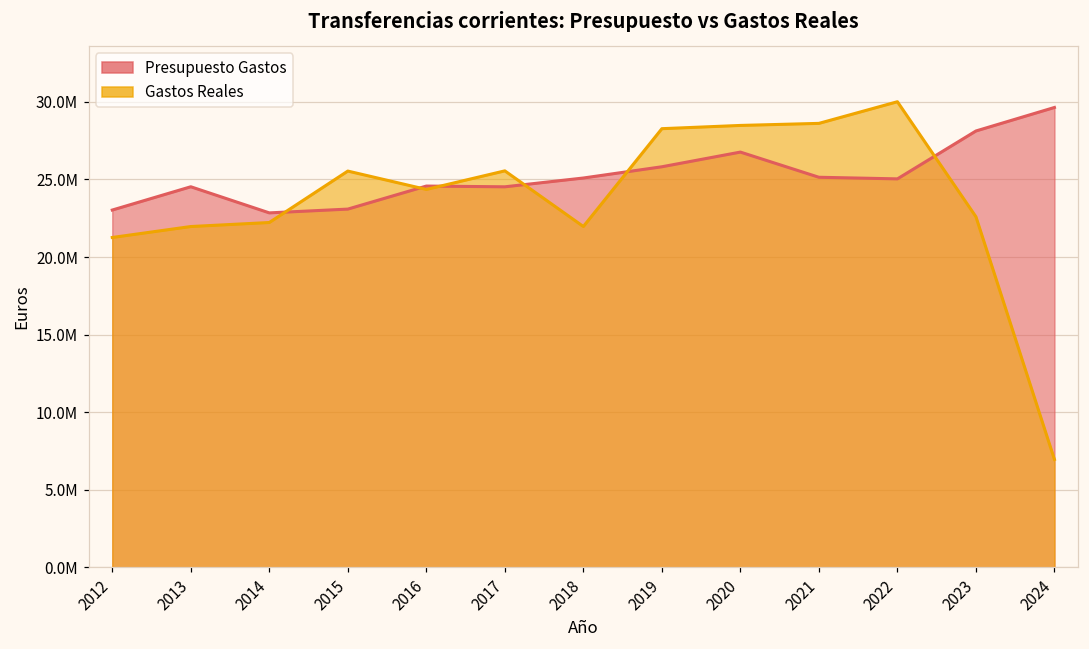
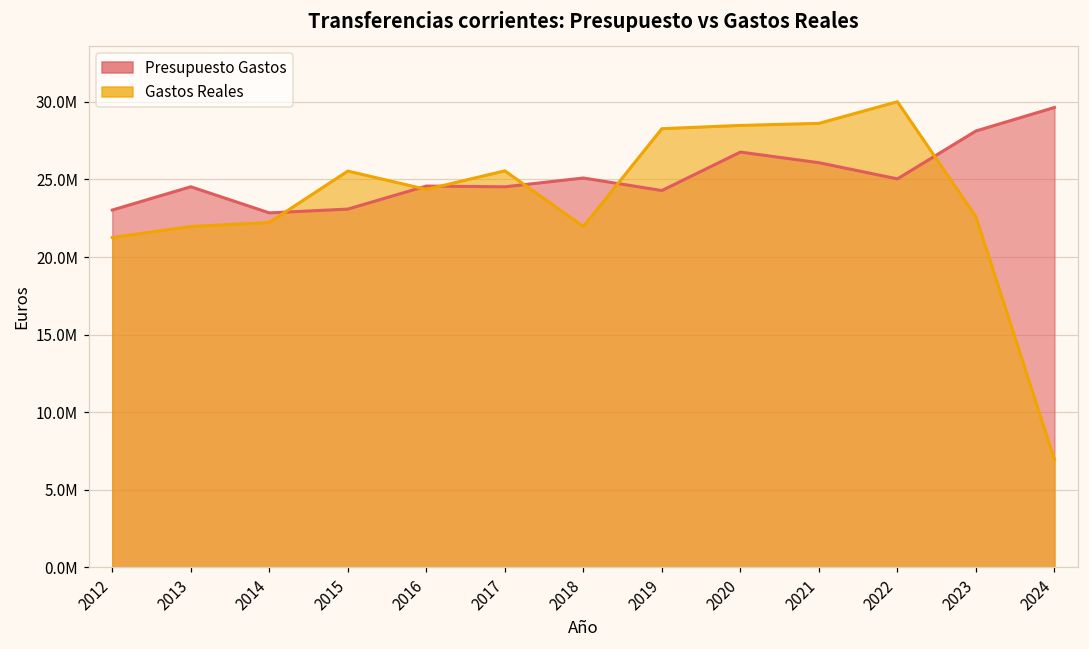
Presupuesto Gastos, 2019: 25800000 -> 24300000
Presupuesto Gastos, 2021: 25100000 -> 26100000
